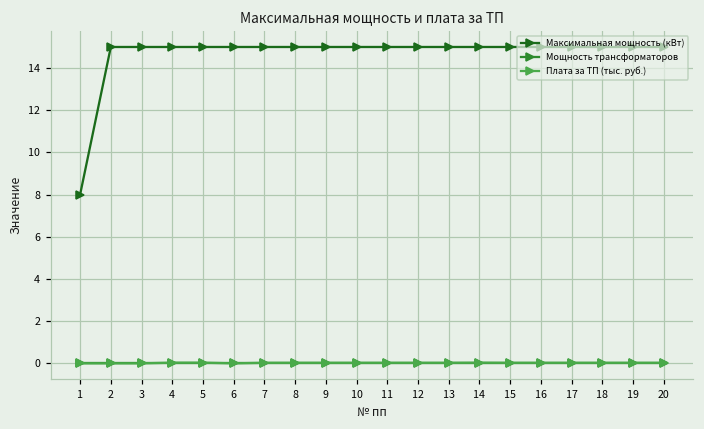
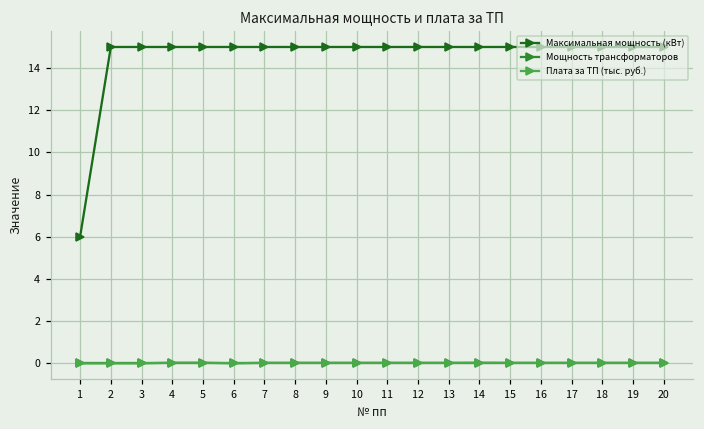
Максимальная мощность (кВт), 1: 8 -> 6
